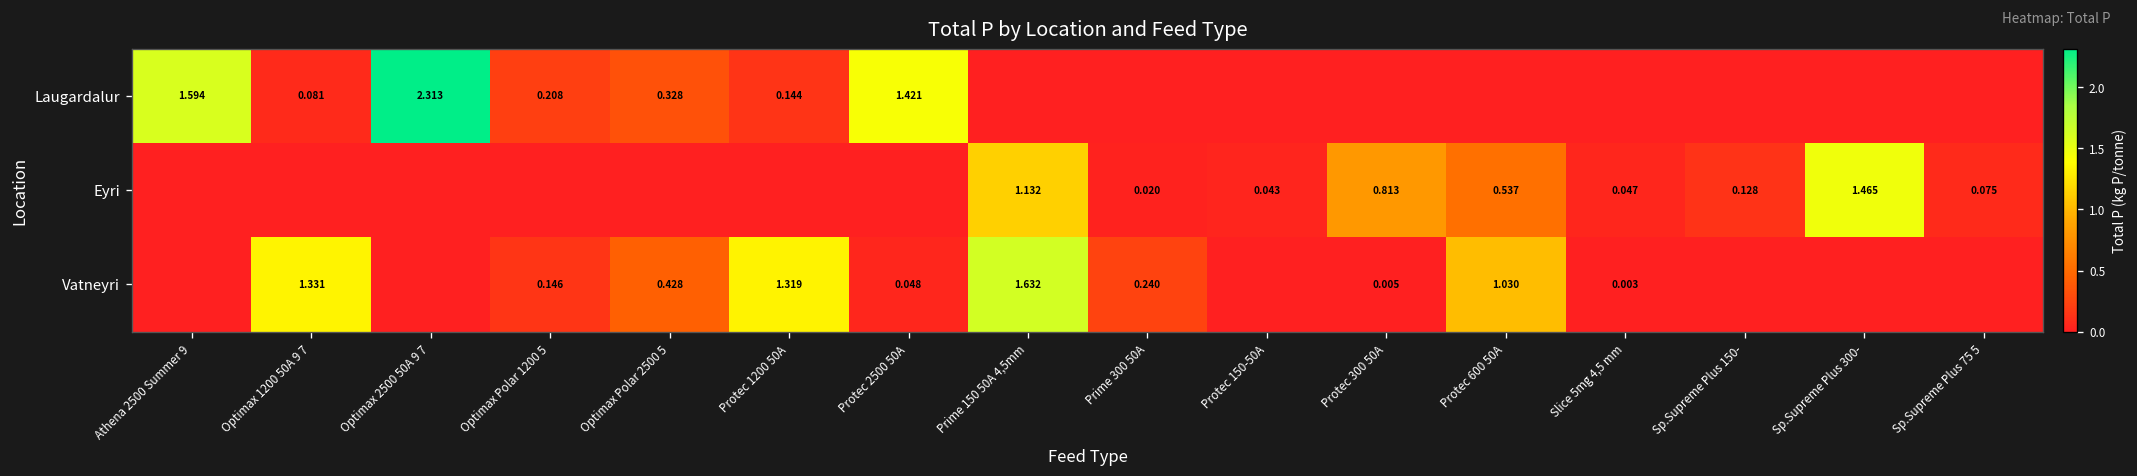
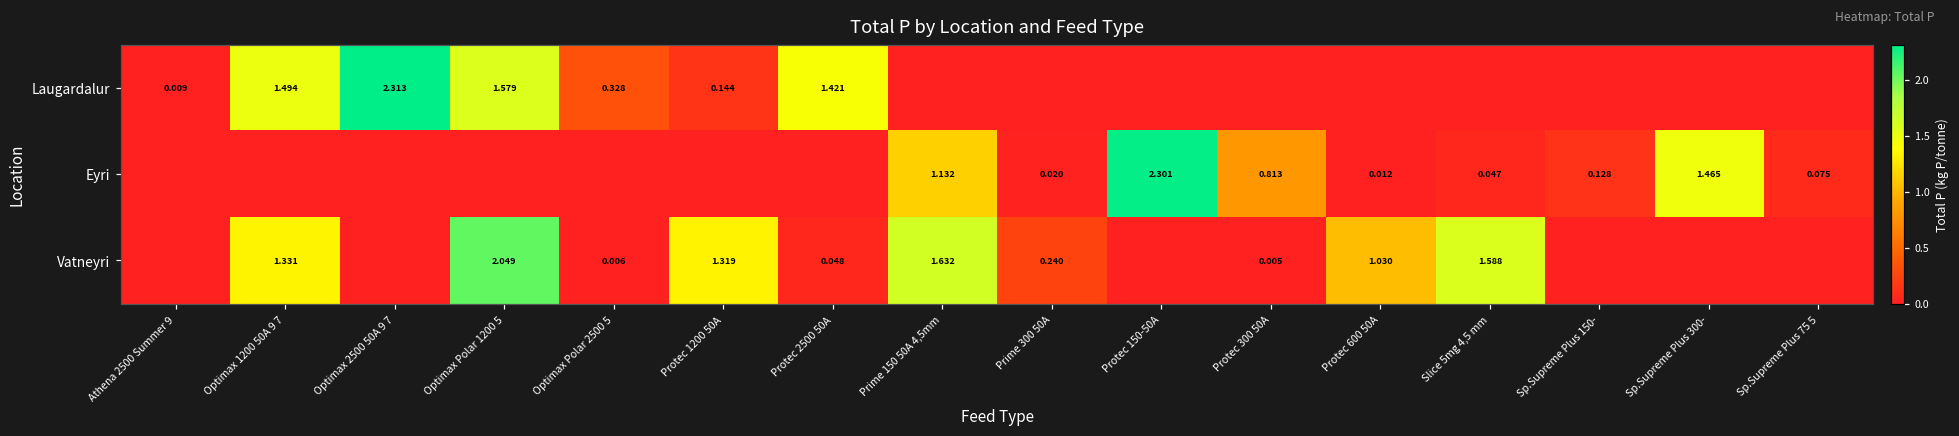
Laugardalur, Athena 2500 Summer 9: 1.594 -> 0.009
Laugardalur, Optimax 1200 50A 9 7: 0.081 -> 1.494
Laugardalur, Optimax Polar 1200 5: 0.208 -> 1.579
Eyri, Protec 150-50A: 0.043 -> 2.301
Eyri, Protec 600 50A: 0.537 -> 0.012
Vatneyri, Optimax Polar 1200 5: 0.146 -> 2.049
Vatneyri, Optimax Polar 2500 5: 0.428 -> 0.006
Vatneyri, Slice 5mg 4,5 mm: 0.003 -> 1.588
